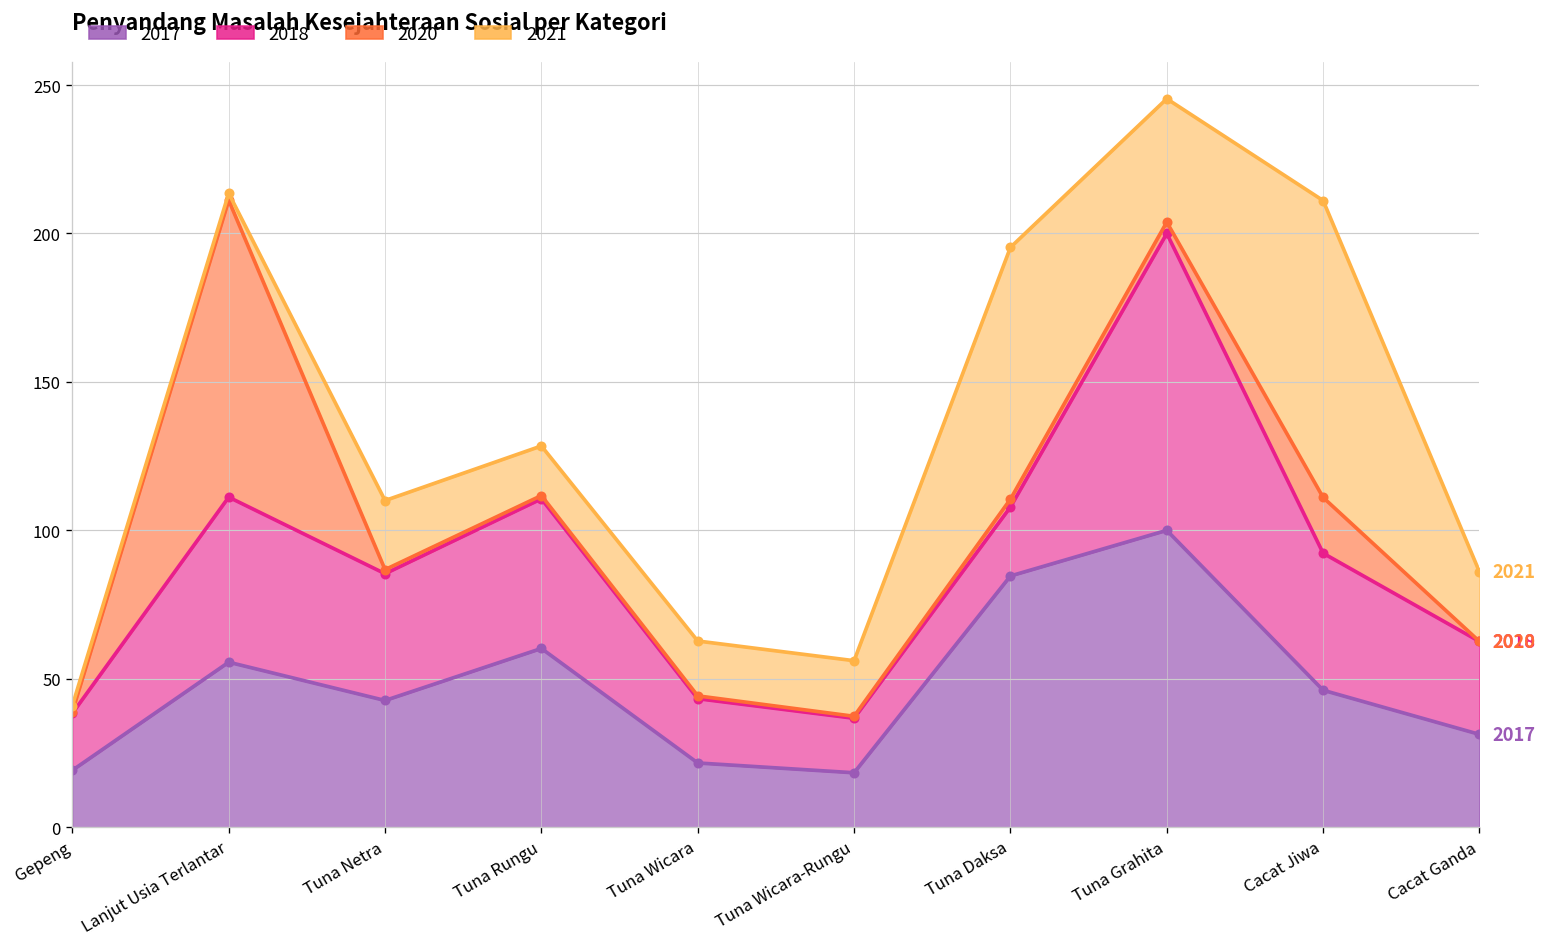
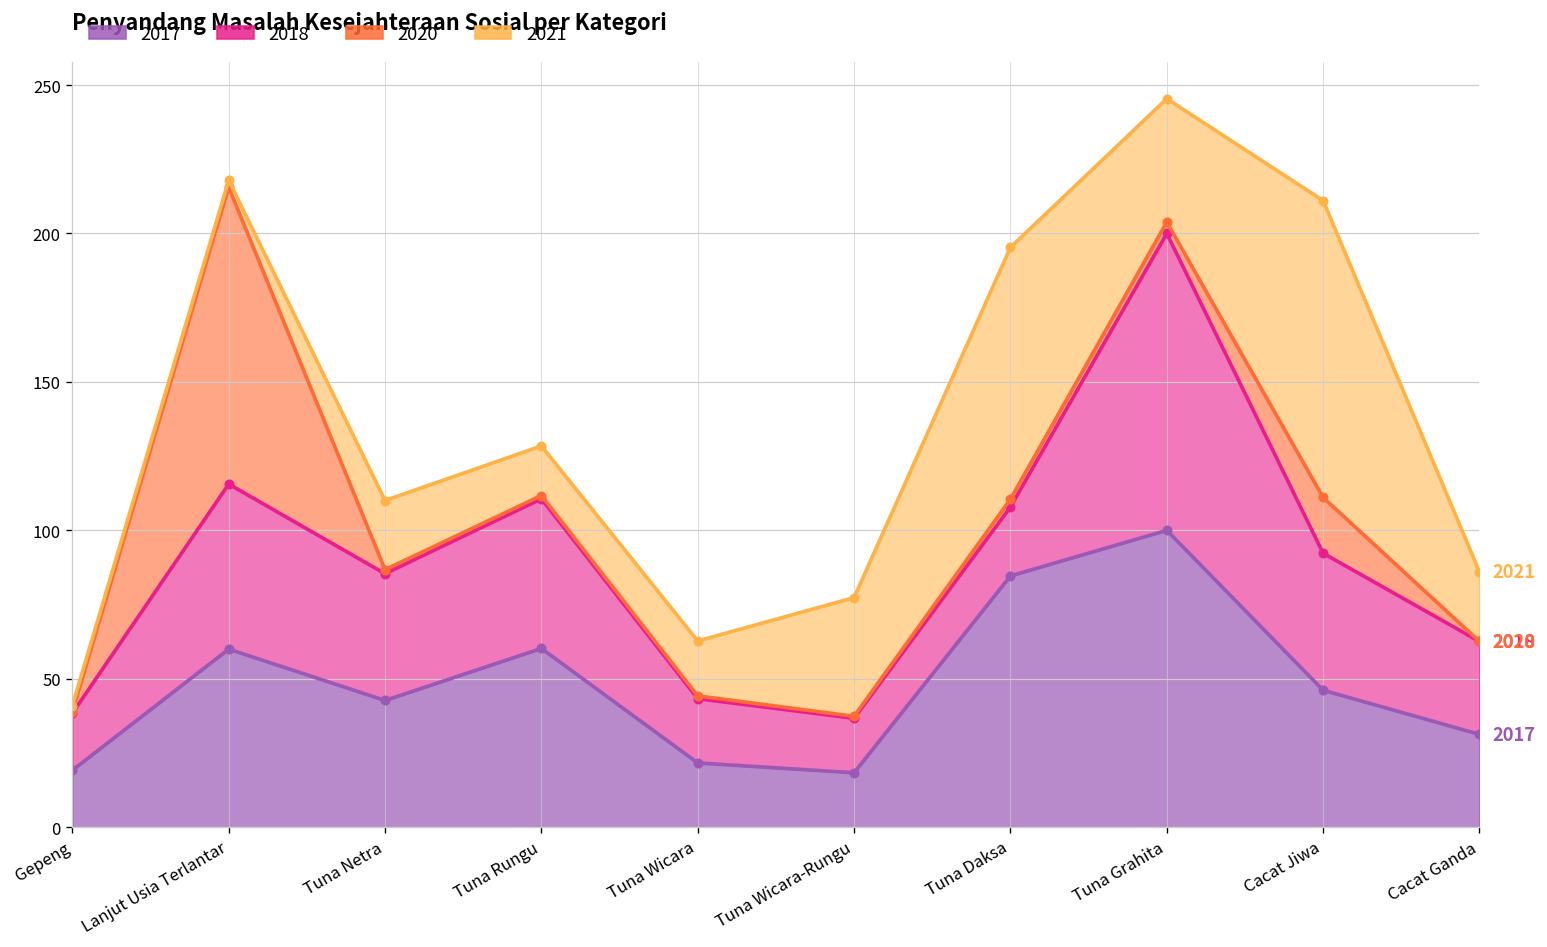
2017, Lanjut Usia Terlantar: 56 -> 60
2021, Tuna Wicara-Rungu: 19 -> 40
